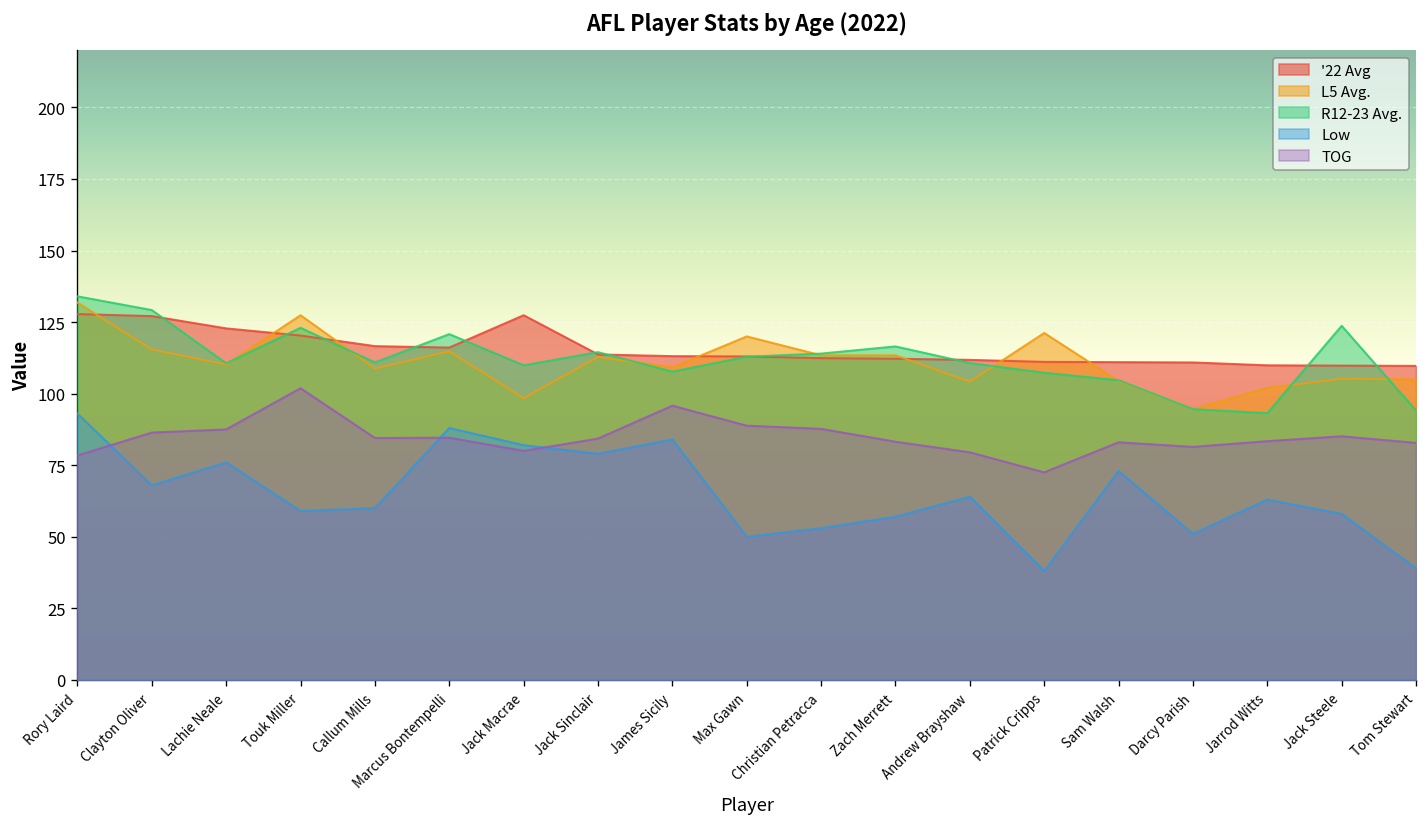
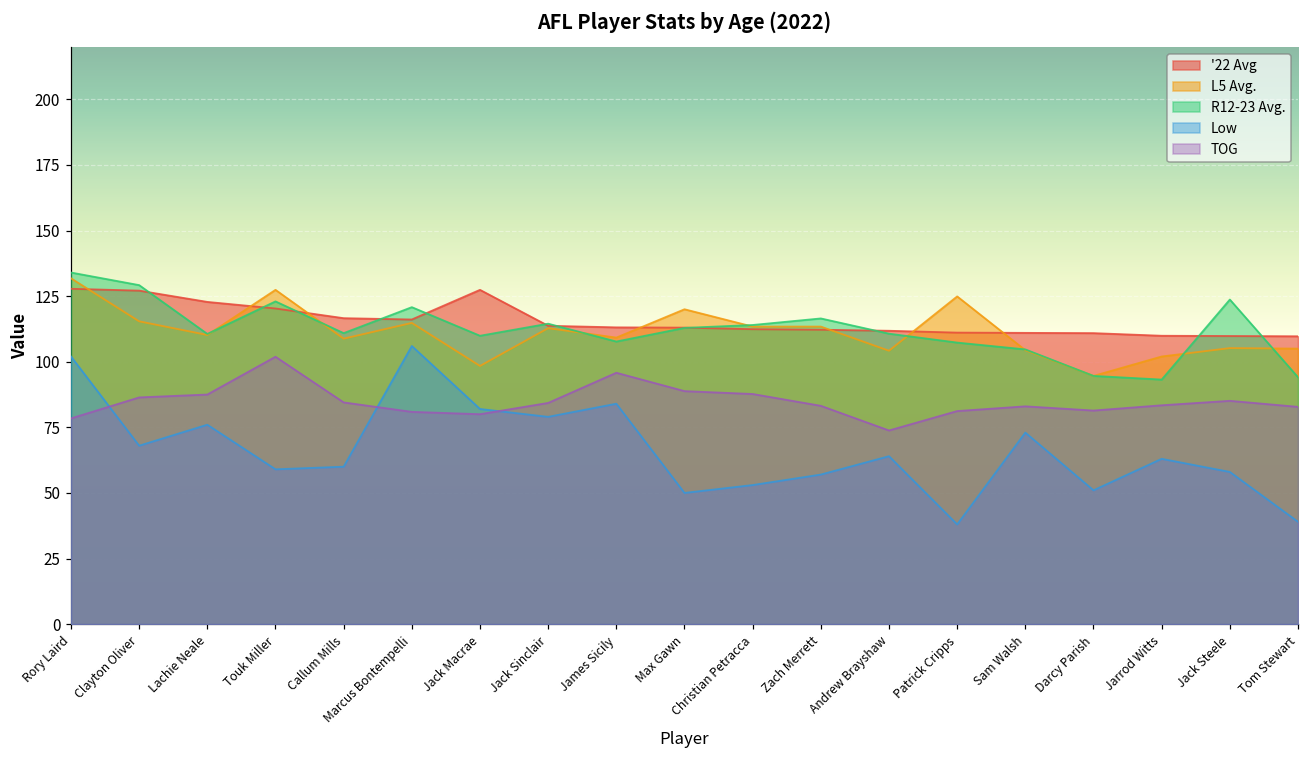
Low, Rory Laird: 93 -> 102
Low, Marcus Bontempelli: 88 -> 106
TOG, Marcus Bontempelli: 85 -> 81
TOG, Andrew Brayshaw: 80 -> 74
L5 Avg., Patrick Cripps: 121 -> 125
TOG, Patrick Cripps: 73 -> 81
